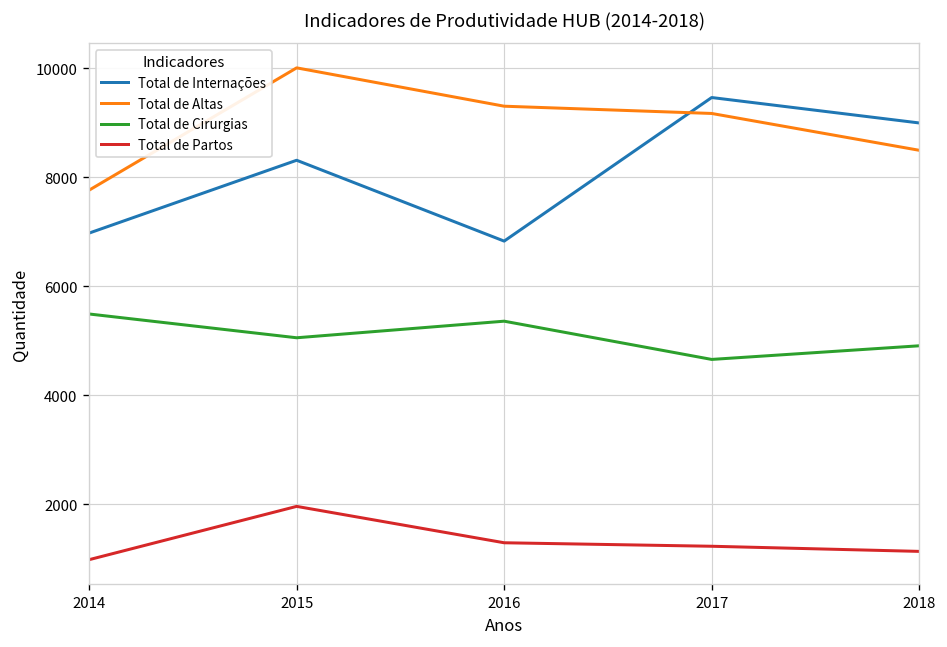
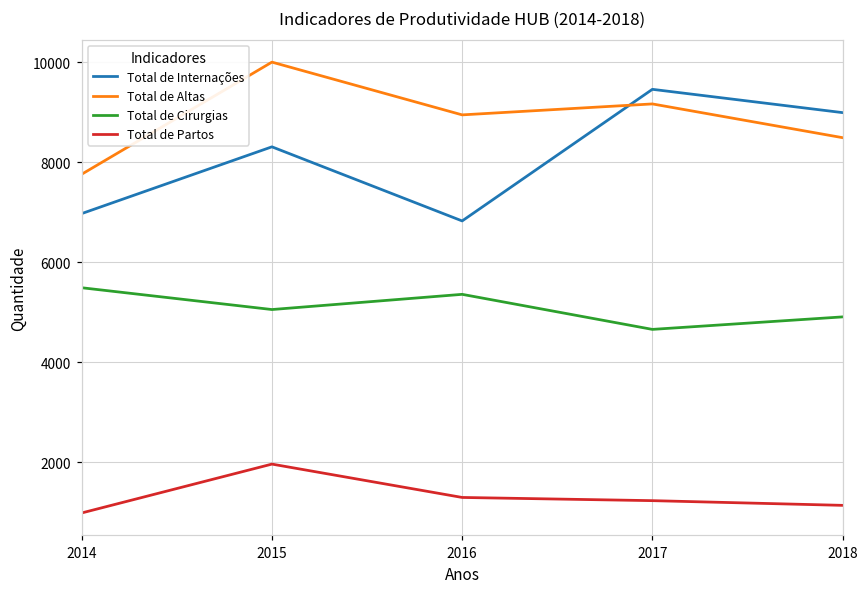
Total de Altas, 2016: 9300 -> 8900
